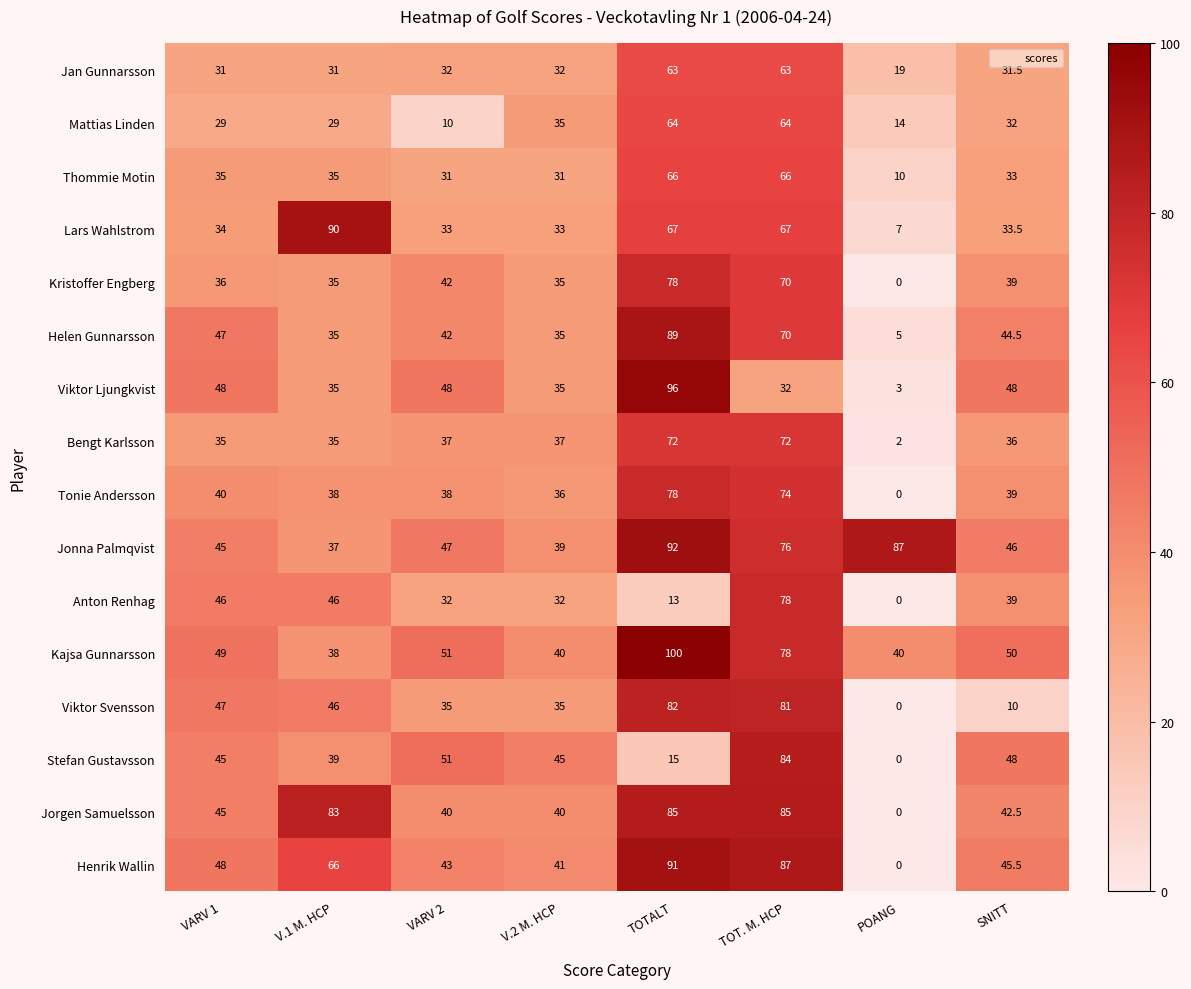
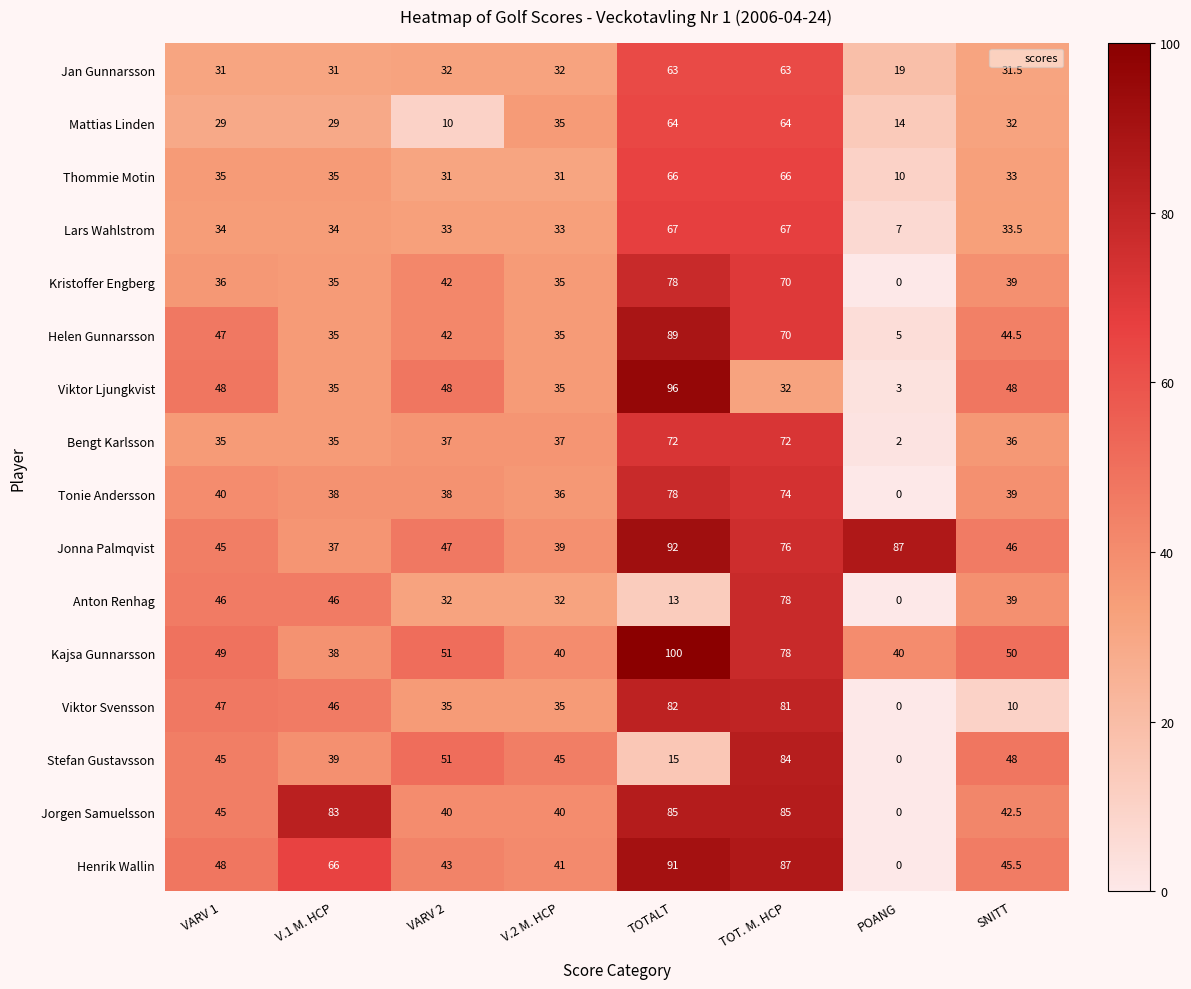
Lars Wahlstrom, V.1 M. HCP: 90 -> 34
